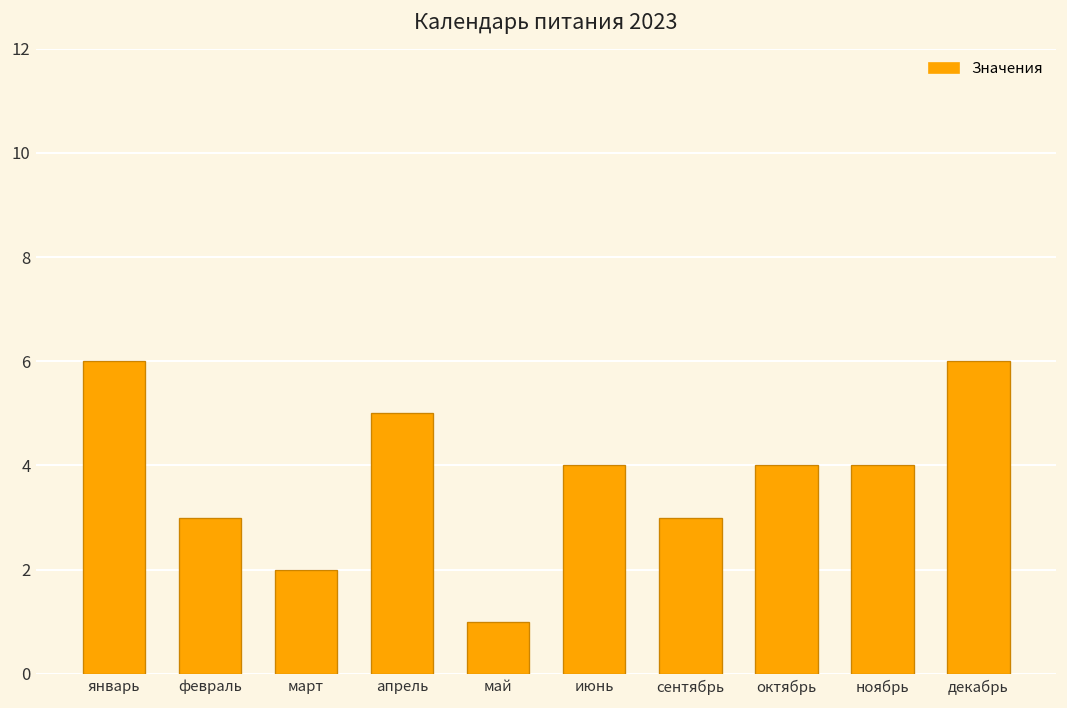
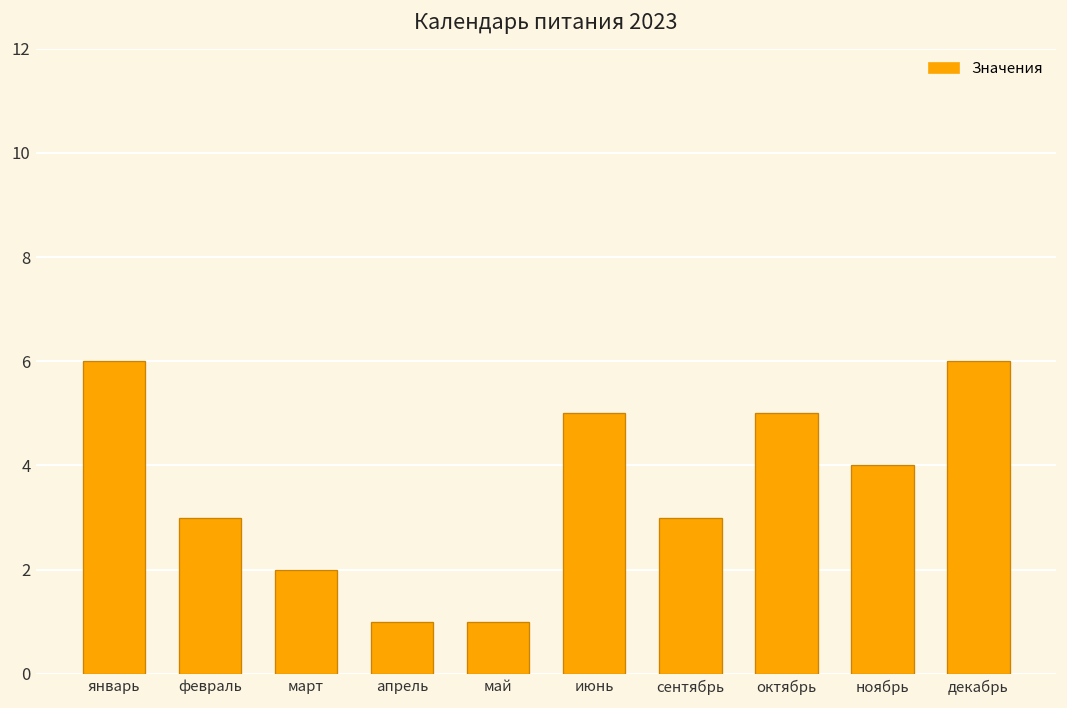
апрель: 5 -> 1
июнь: 4 -> 5
октябрь: 4 -> 5
